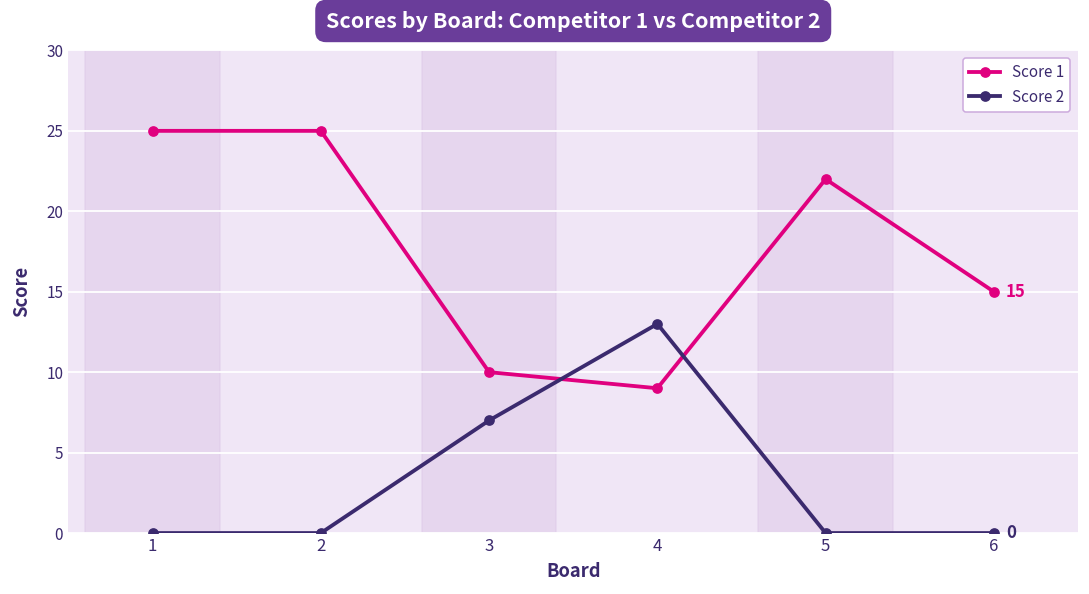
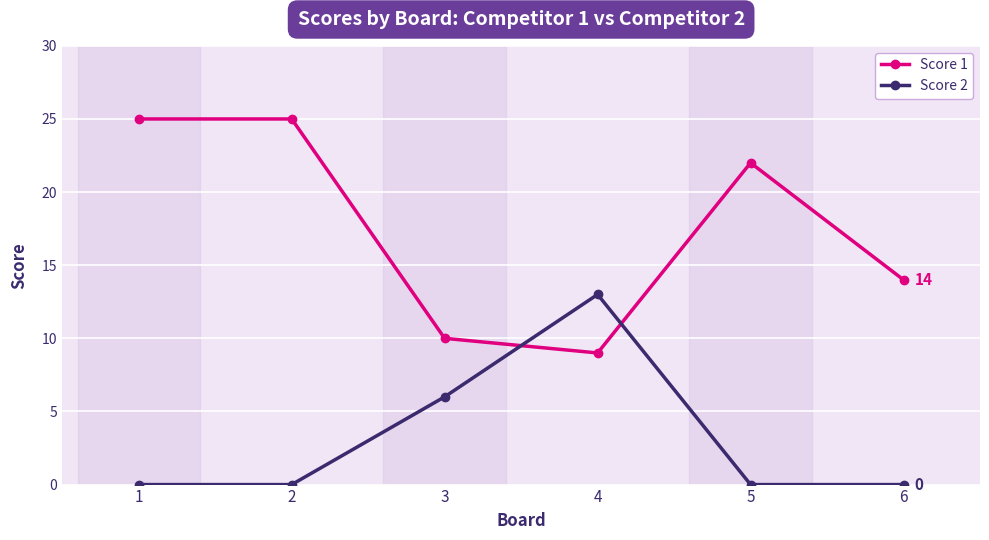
Score 2, 3: 7 -> 6
Score 1, 6: 15 -> 14
